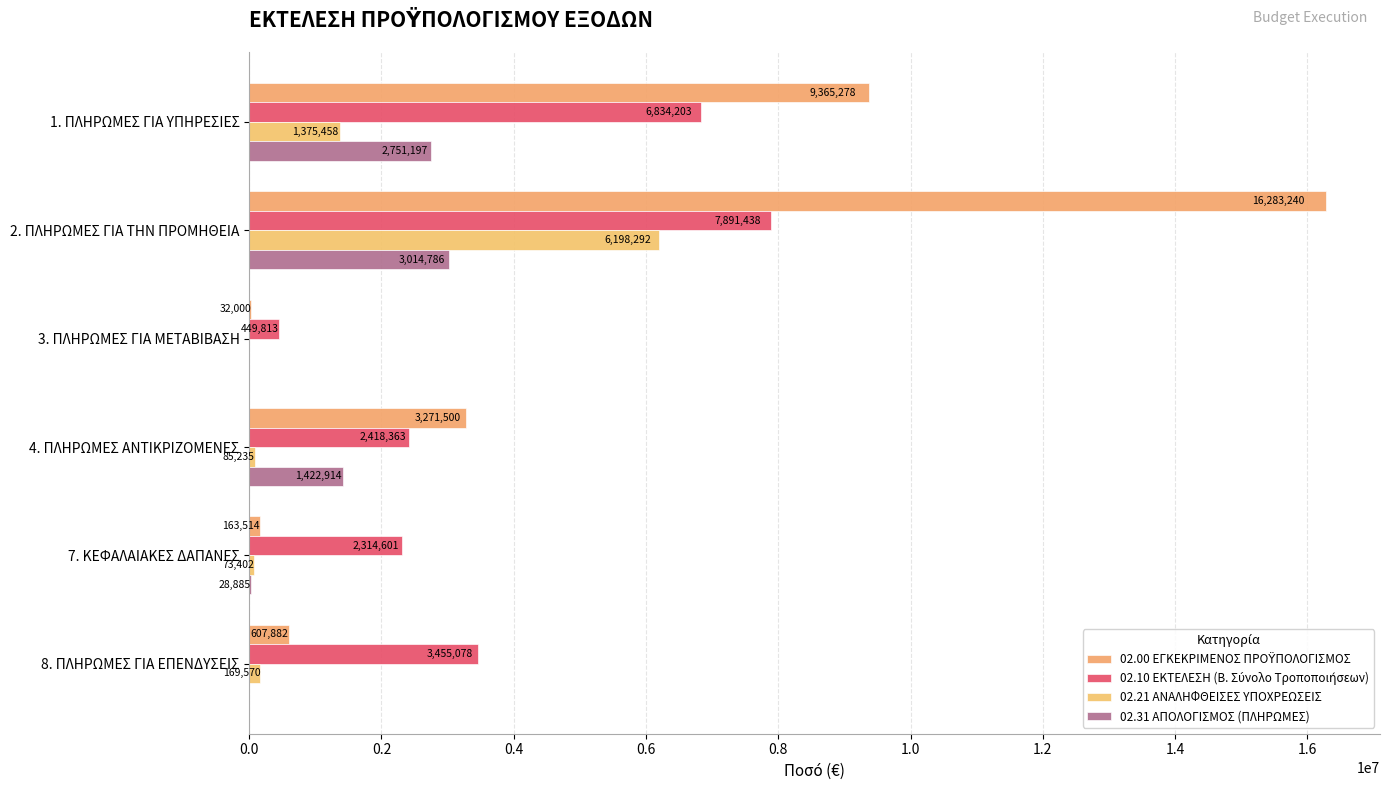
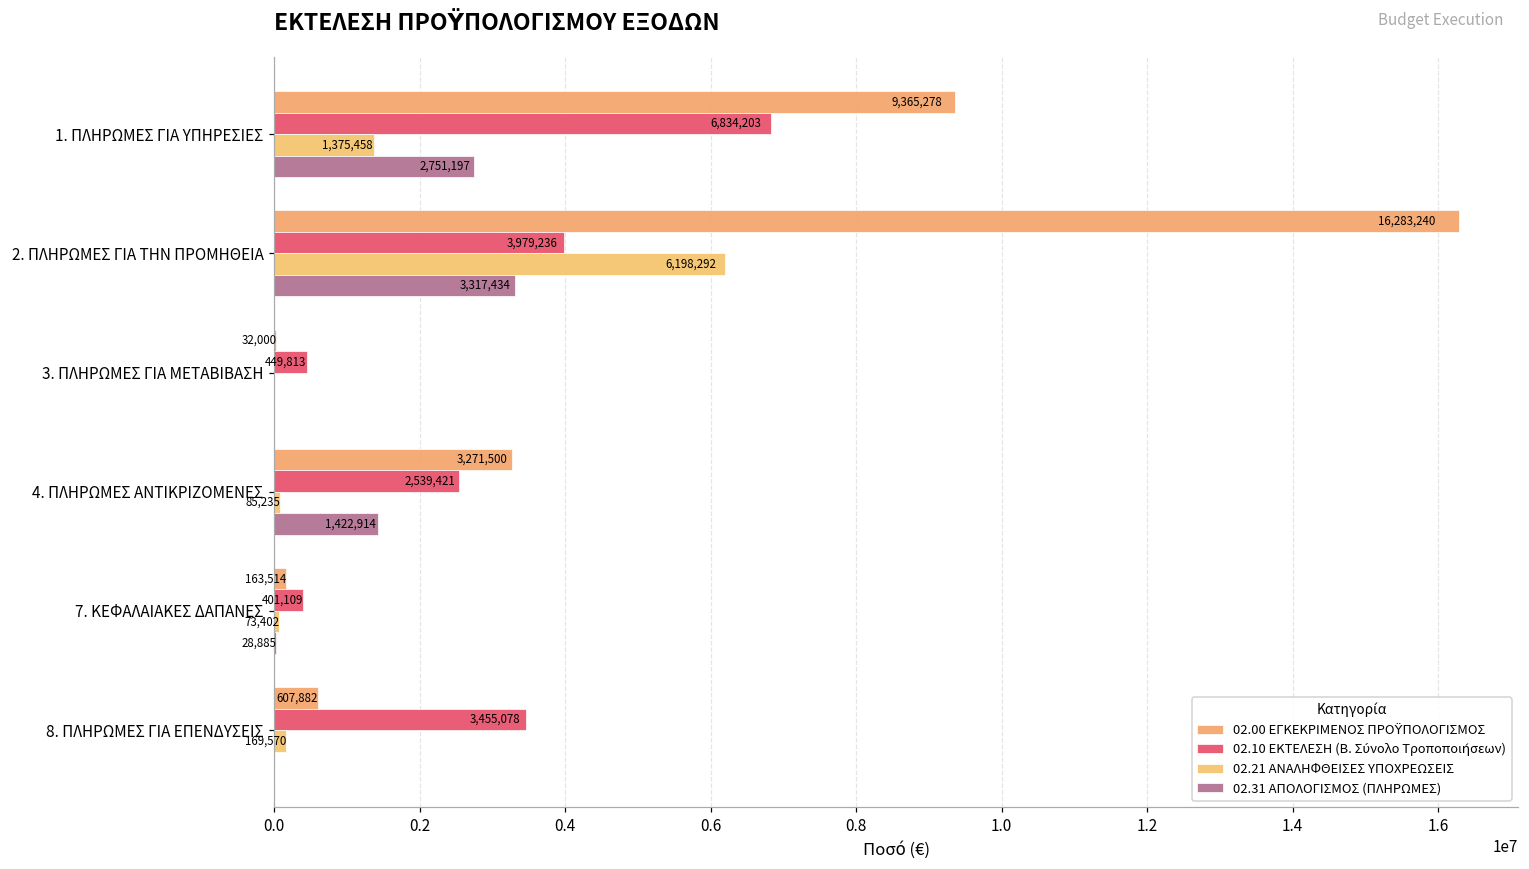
02.10 ΕΚΤΕΛΕΣΗ (Β. Σύνολο Τροποποιήσεων), 2. ΠΛΗΡΩΜΕΣ ΓΙΑ ΤΗΝ ΠΡΟΜΗΘΕΙΑ: 7,891,438 -> 3,979,236
02.31 ΑΠΟΛΟΓΙΣΜΟΣ (ΠΛΗΡΩΜΕΣ), 2. ΠΛΗΡΩΜΕΣ ΓΙΑ ΤΗΝ ΠΡΟΜΗΘΕΙΑ: 3,014,786 -> 3,317,434
02.10 ΕΚΤΕΛΕΣΗ (Β. Σύνολο Τροποποιήσεων), 4. ΠΛΗΡΩΜΕΣ ΑΝΤΙΚΡΙΖΟΜΕΝΕΣ: 2,418,363 -> 2,539,421
02.10 ΕΚΤΕΛΕΣΗ (Β. Σύνολο Τροποποιήσεων), 7. ΚΕΦΑΛΑΙΑΚΕΣ ΔΑΠΑΝΕΣ: 2,314,601 -> 401,109
